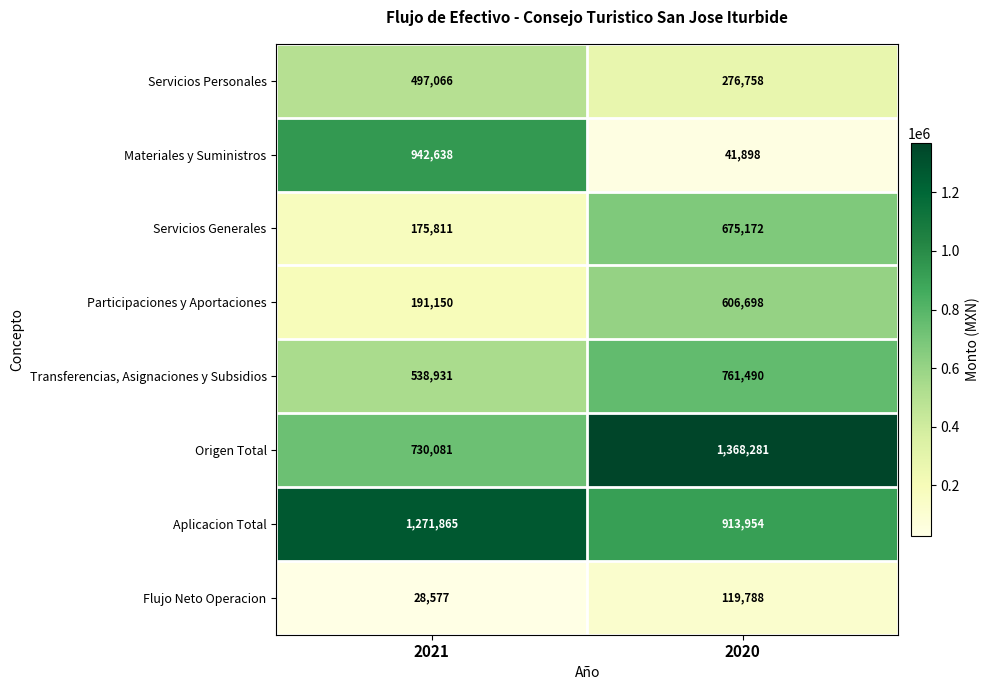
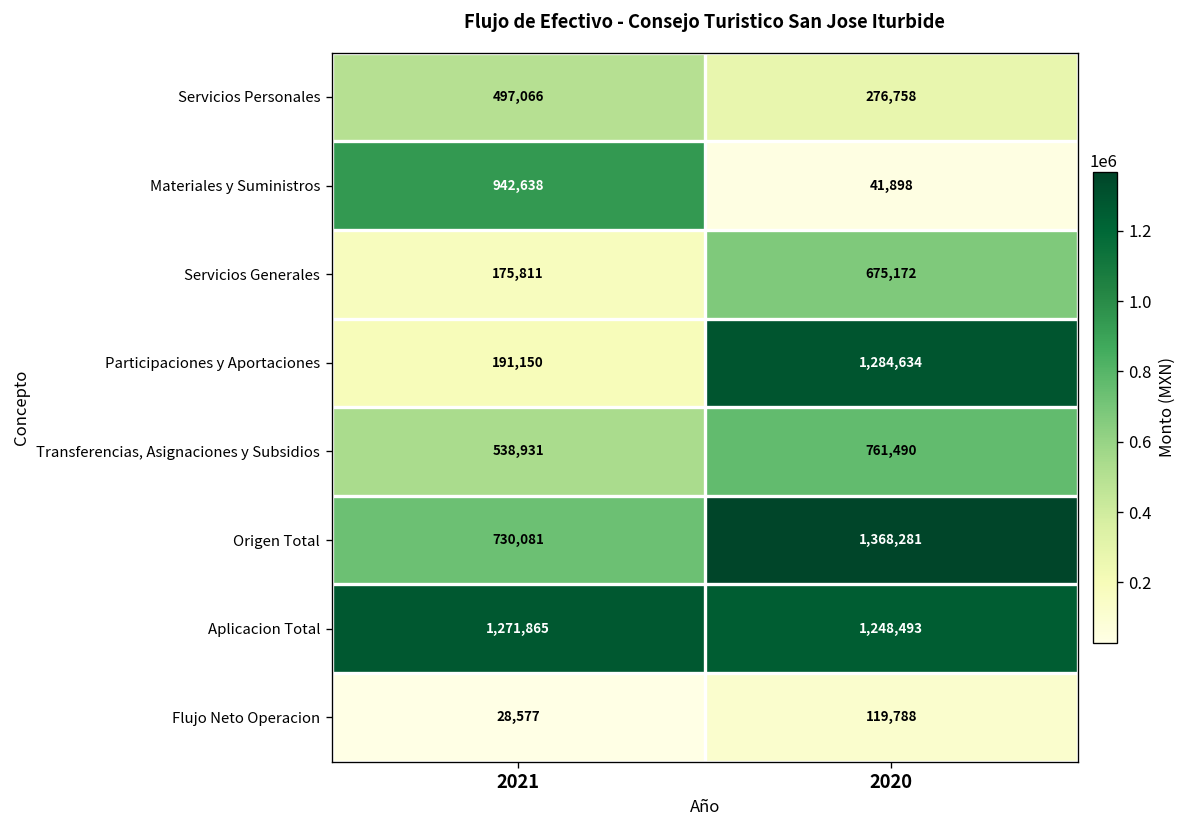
Participaciones y Aportaciones, 2020: 606,698 -> 1,284,634
Aplicacion Total, 2020: 913,954 -> 1,248,493
